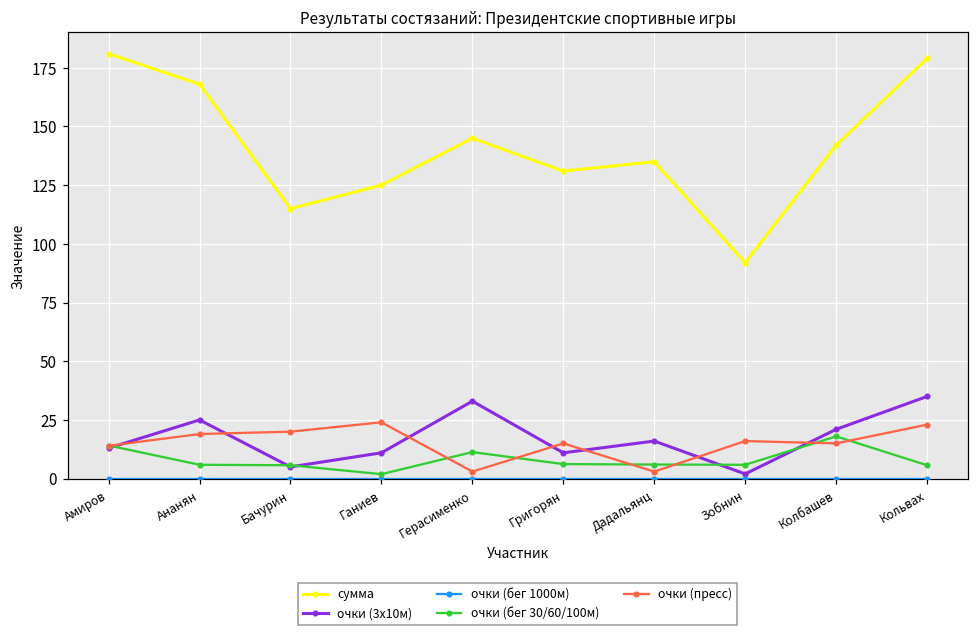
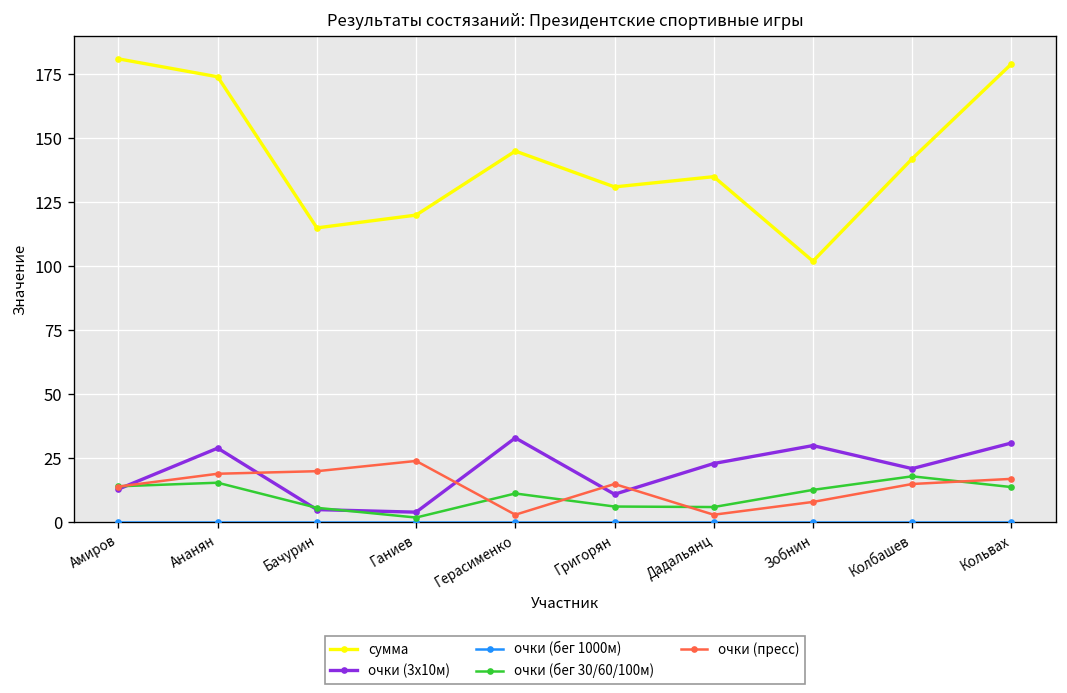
сумма, Ананян: 168 -> 174
очки (3х10м), Ананян: 25 -> 29
очки (бег 30/60/100м), Ананян: 6 -> 16
сумма, Ганиев: 125 -> 120
очки (3х10м), Ганиев: 11 -> 4
очки (3х10м), Дадальянц: 16 -> 23
сумма, Зобнин: 92 -> 102
очки (3х10м), Зобнин: 2 -> 30
очки (бег 30/60/100м), Зобнин: 6 -> 13
очки (пресс), Зобнин: 16 -> 8
очки (3х10м), Кольвах: 35 -> 31
очки (бег 30/60/100м), Кольвах: 6 -> 14
очки (пресс), Кольвах: 23 -> 17
